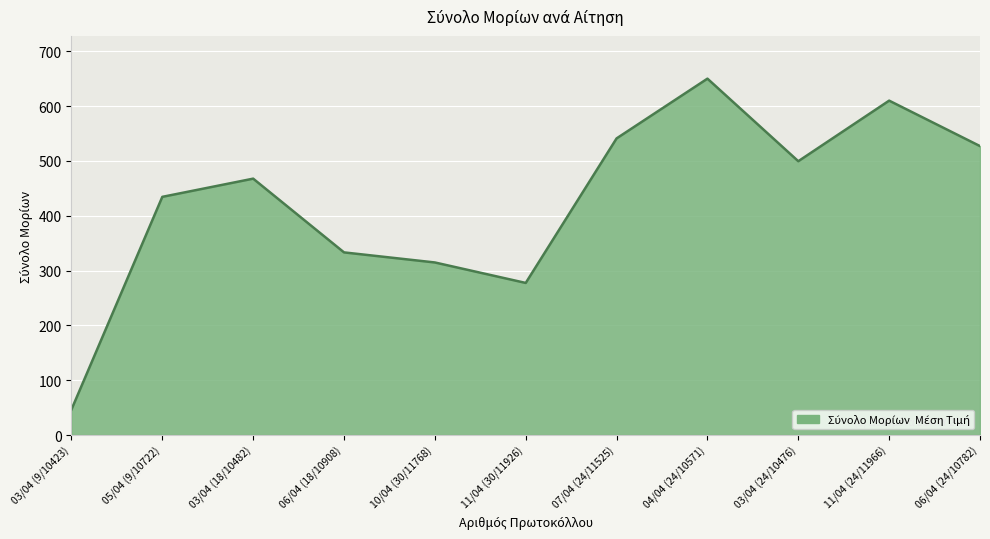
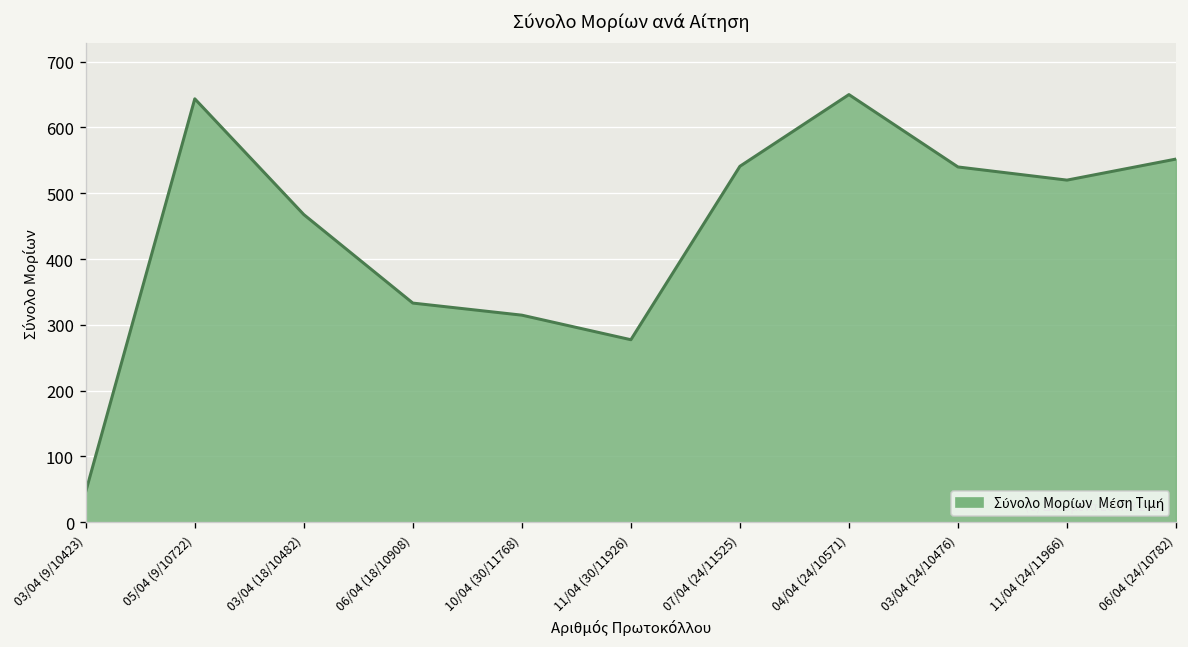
05/04 (9/10722): 430 -> 640
03/04 (24/10476): 500 -> 540
11/04 (24/11966): 610 -> 520
06/04 (24/10782): 530 -> 550
